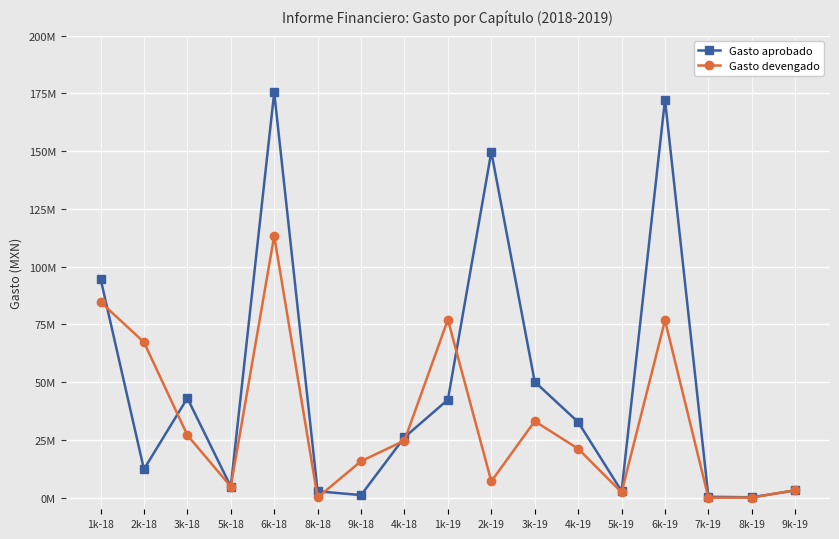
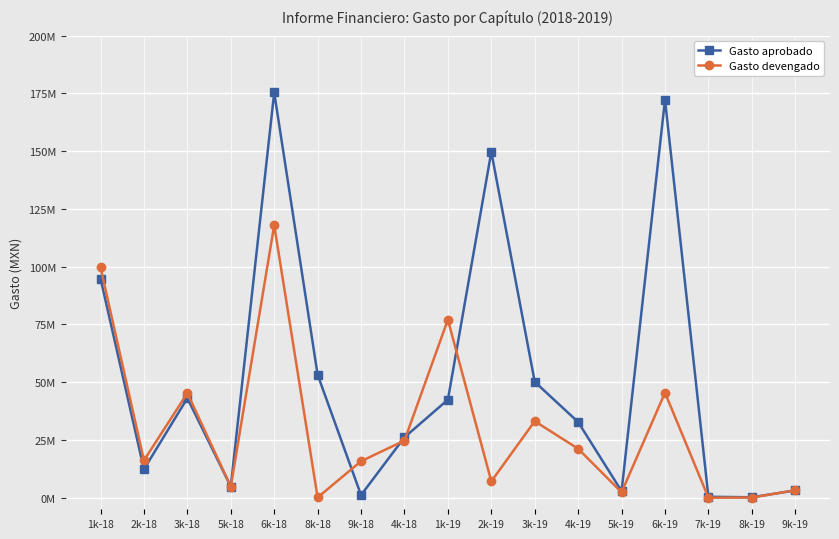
Gasto devengado, 1k-18: 85000000 -> 100000000
Gasto devengado, 2k-18: 67000000 -> 16000000
Gasto devengado, 3k-18: 27000000 -> 45000000
Gasto devengado, 6k-18: 113000000 -> 118000000
Gasto aprobado, 8k-18: 3000000 -> 53000000
Gasto devengado, 6k-19: 77000000 -> 45000000
